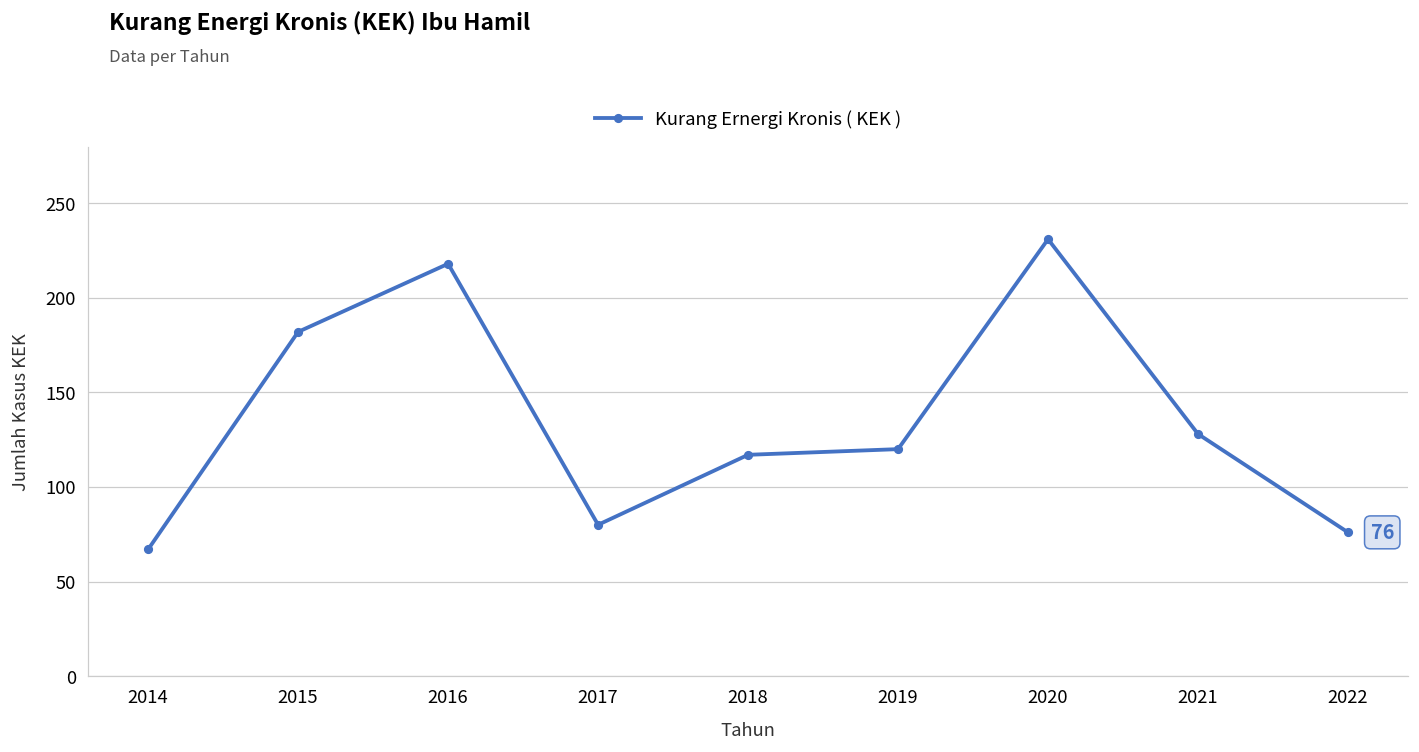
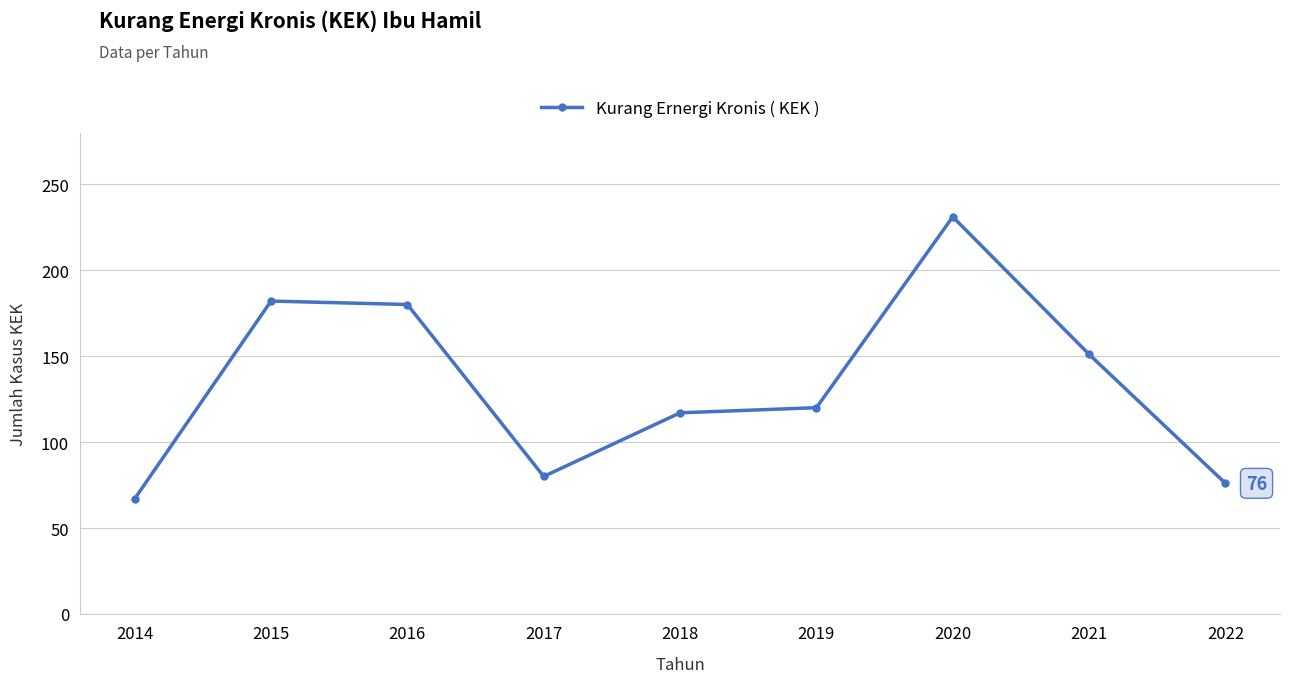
2016: 218 -> 180
2021: 128 -> 151
